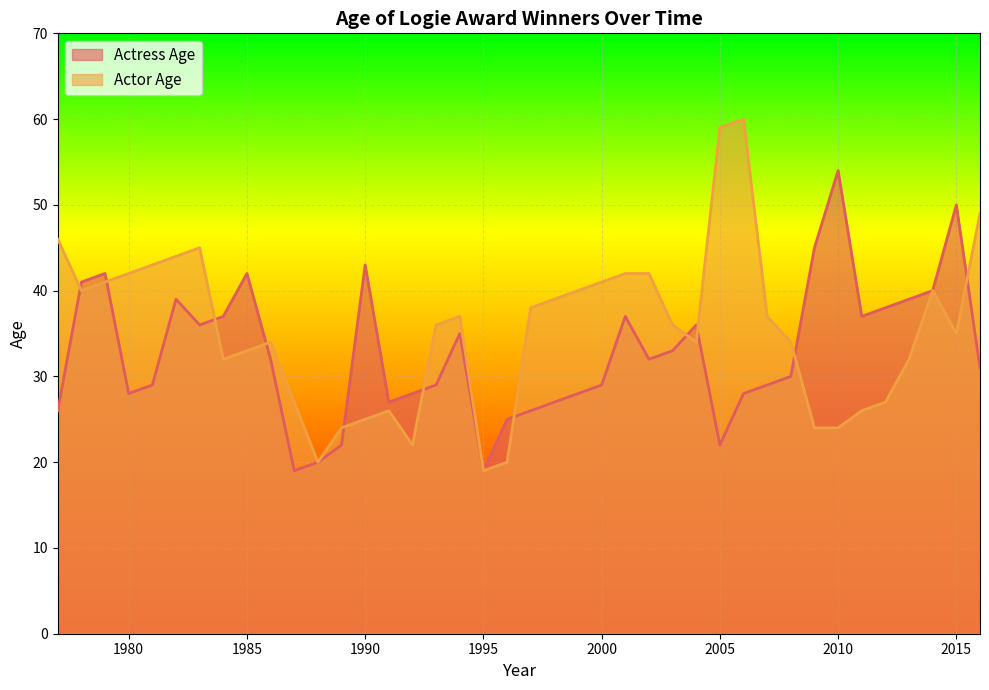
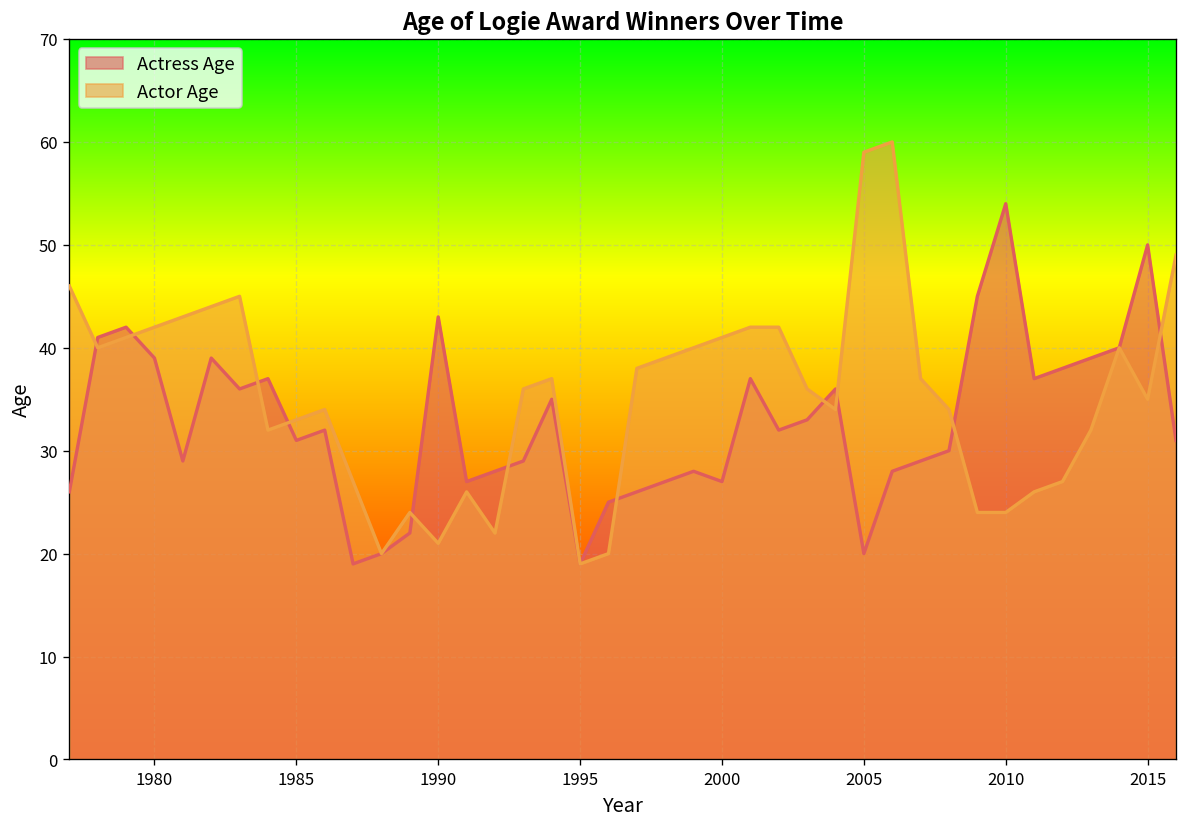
Actress Age, 1980: 28 -> 39
Actress Age, 1985: 42 -> 31
Actor Age, 1990: 25 -> 21
Actress Age, 2000: 29 -> 27
Actress Age, 2005: 22 -> 20
